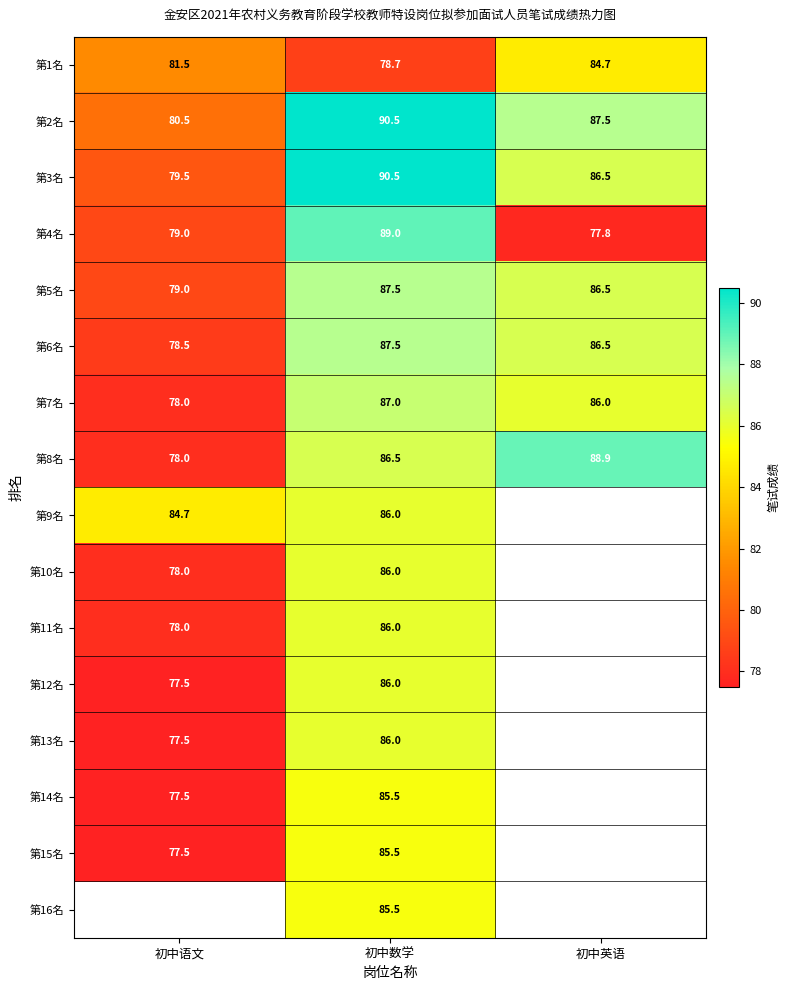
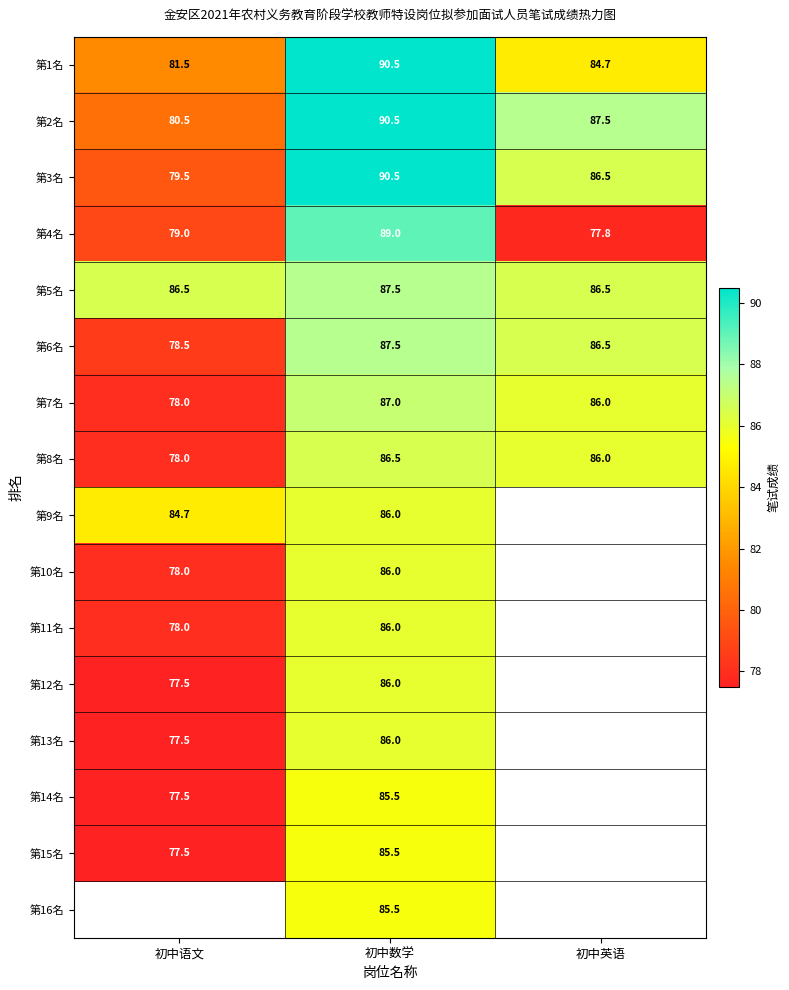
第1名, 初中数学: 78.7 -> 90.5
第5名, 初中语文: 79.0 -> 86.5
第8名, 初中英语: 88.9 -> 86.0
